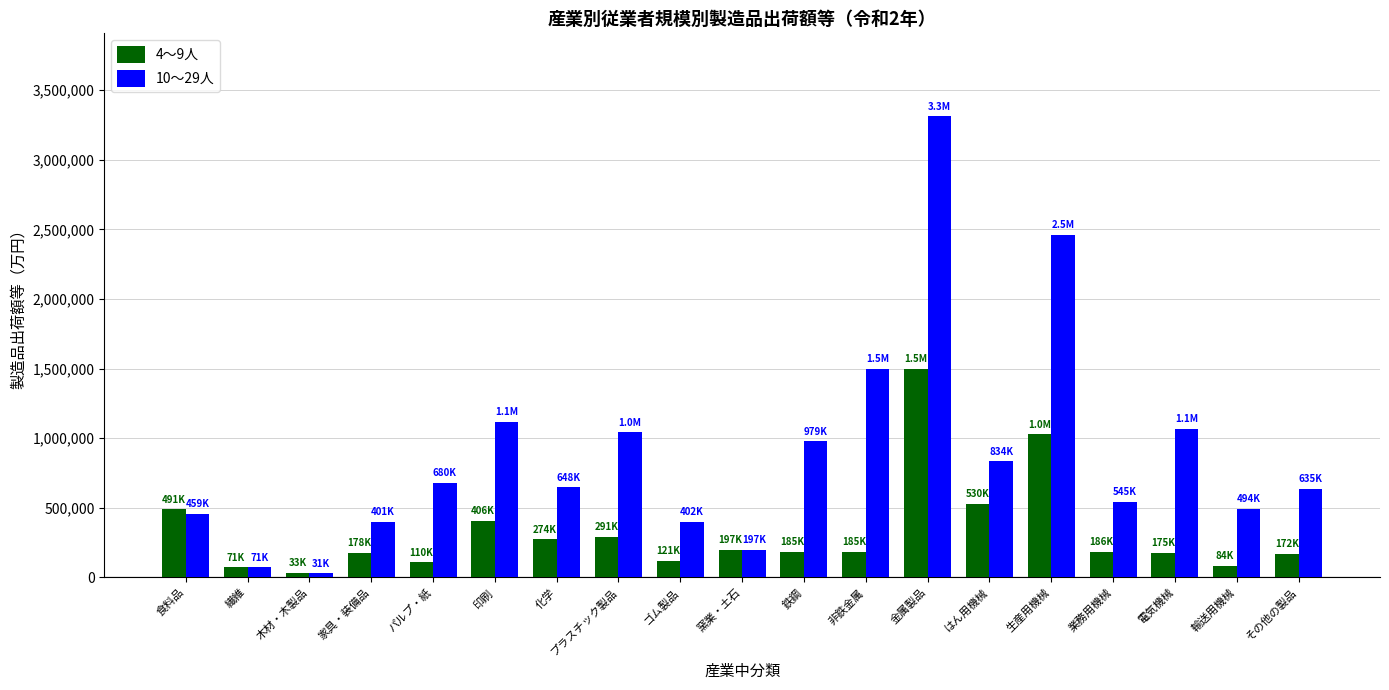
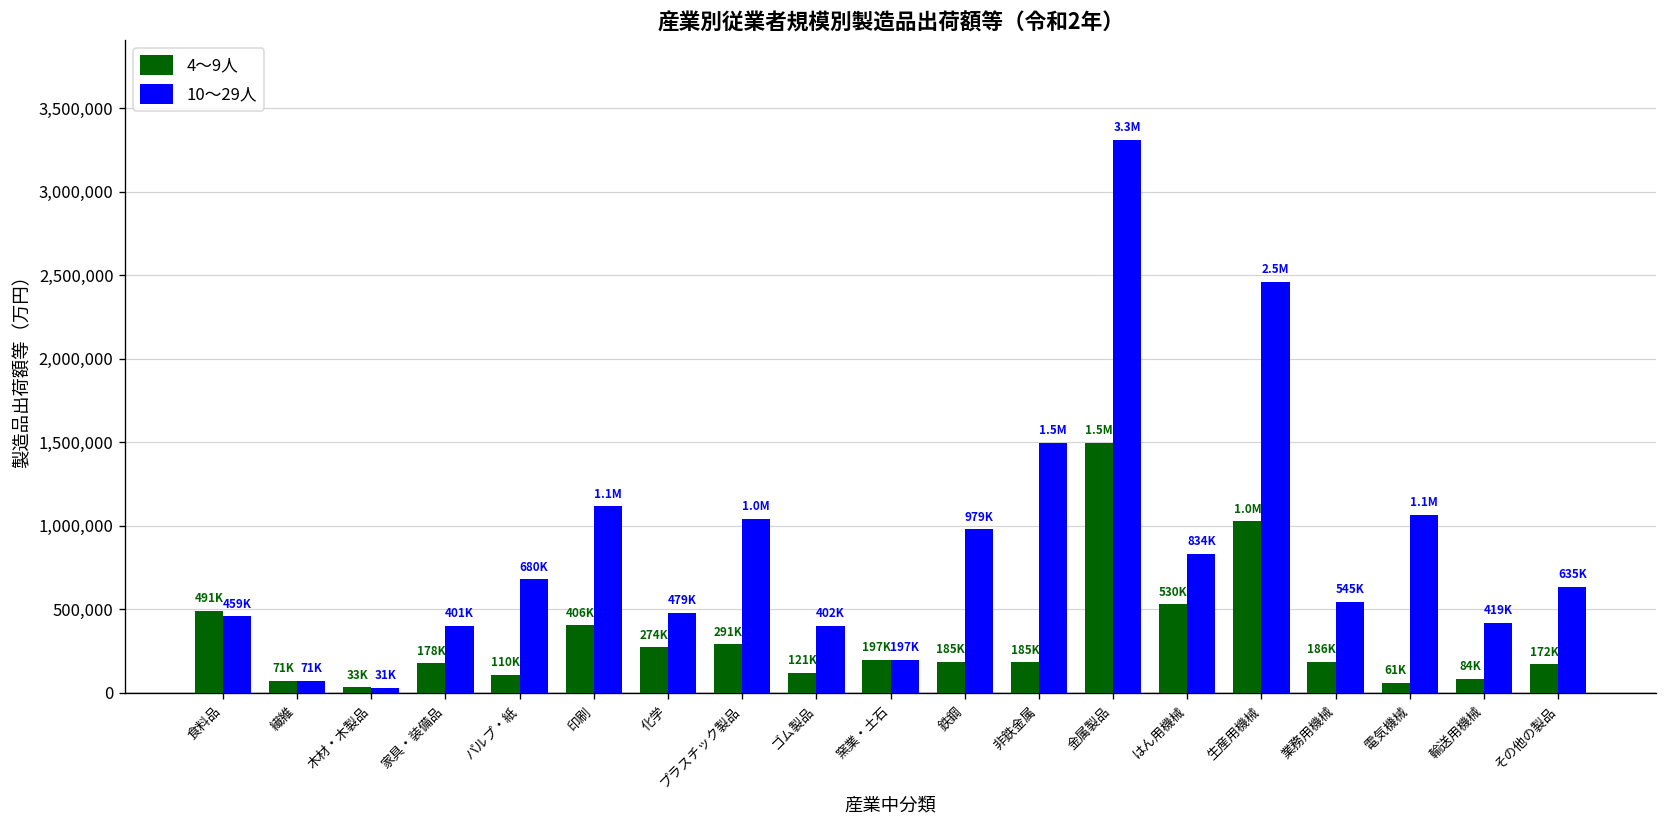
10～29人, 化学: 648K -> 479K
4～9人, 電気機械: 175K -> 61K
10～29人, 輸送用機械: 494K -> 419K
